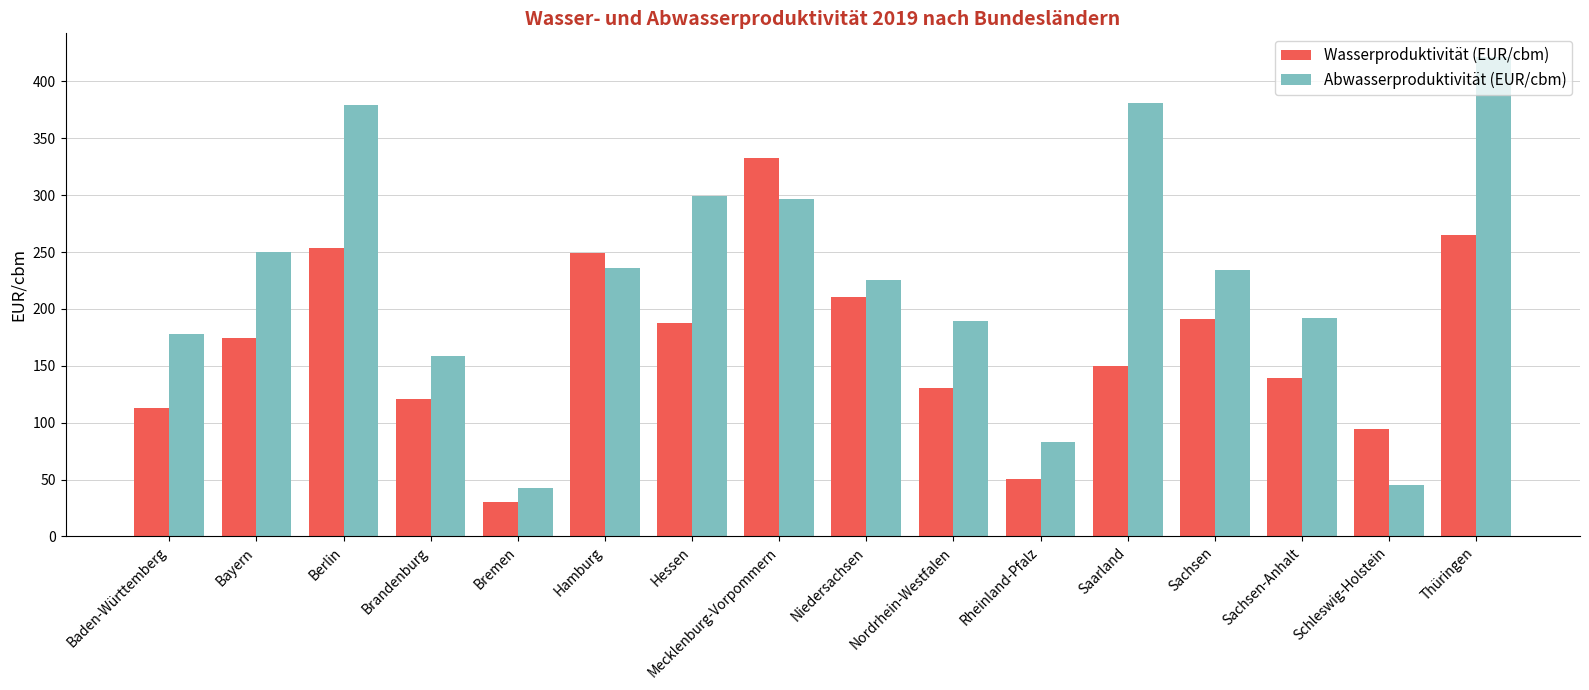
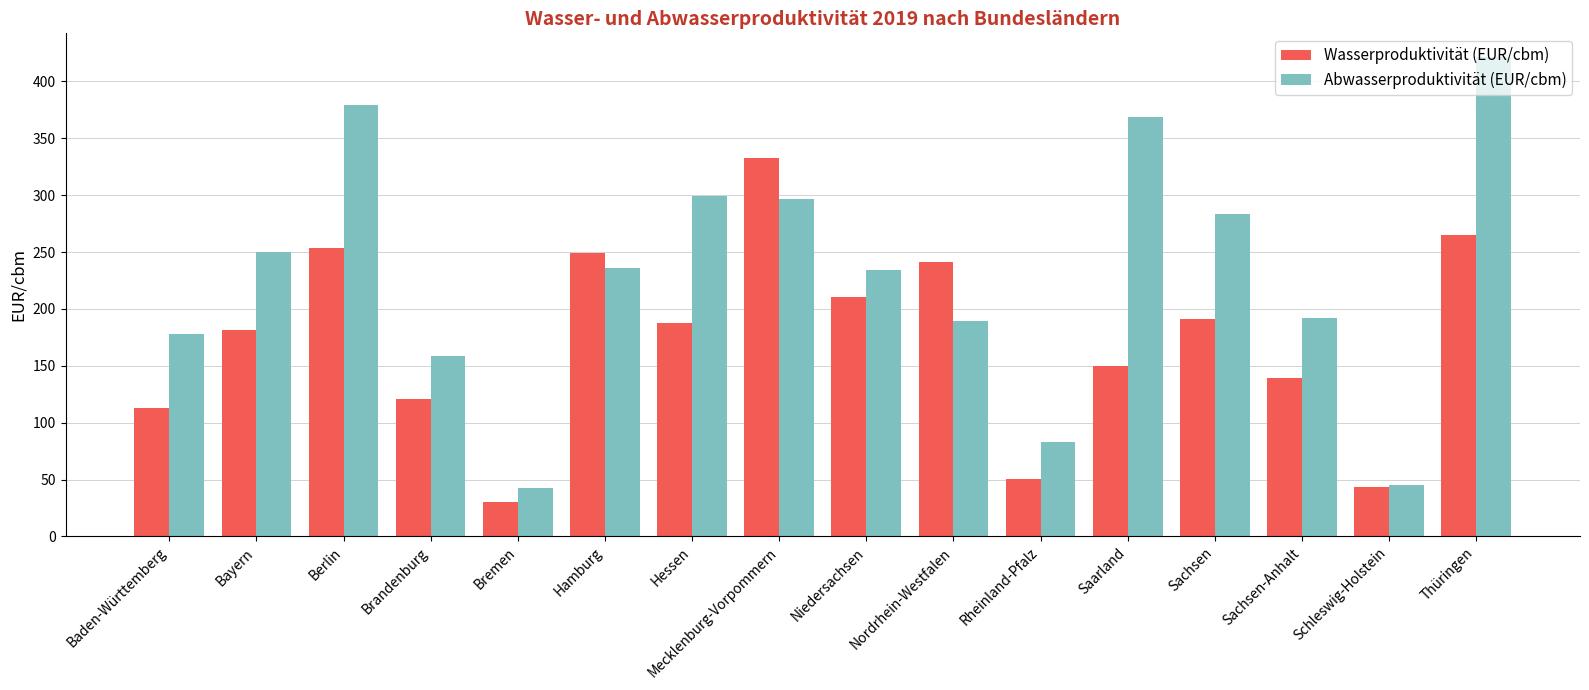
Wasserproduktivität (EUR/cbm), Bayern: 174 -> 181
Abwasserproduktivität (EUR/cbm), Niedersachsen: 225 -> 234
Wasserproduktivität (EUR/cbm), Nordrhein-Westfalen: 130 -> 241
Abwasserproduktivität (EUR/cbm), Saarland: 381 -> 369
Abwasserproduktivität (EUR/cbm), Sachsen: 234 -> 284
Wasserproduktivität (EUR/cbm), Schleswig-Holstein: 95 -> 44
